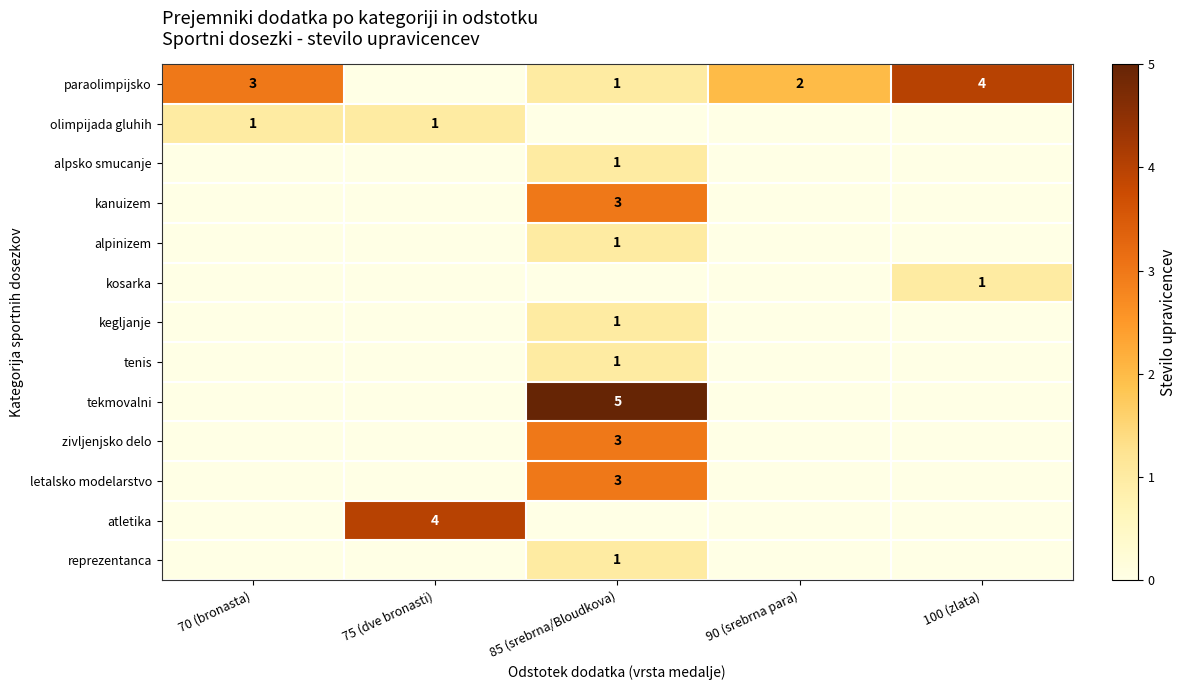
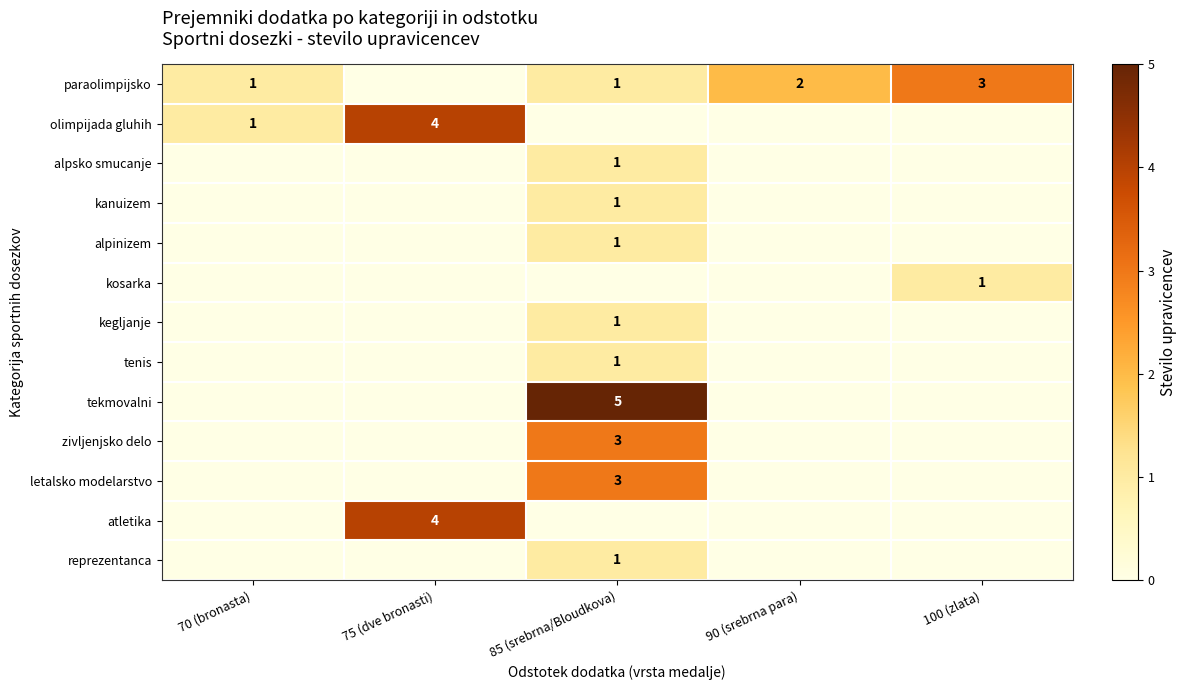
paraolimpijsko, 70 (bronasta): 3 -> 1
paraolimpijsko, 100 (zlata): 4 -> 3
olimpijada gluhih, 75 (dve bronasti): 1 -> 4
kanuizem, 85 (srebrna/Bloudkova): 3 -> 1
